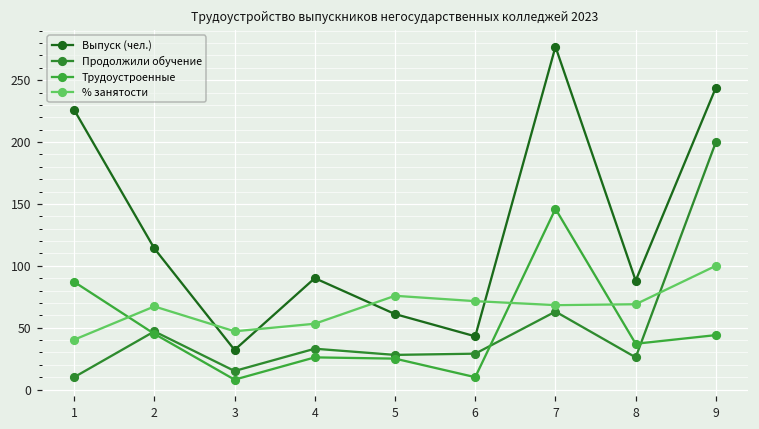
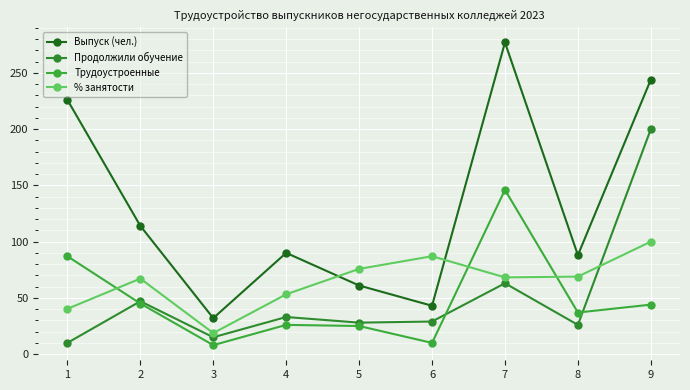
% занятости, 3: 47 -> 19
% занятости, 6: 71 -> 87
